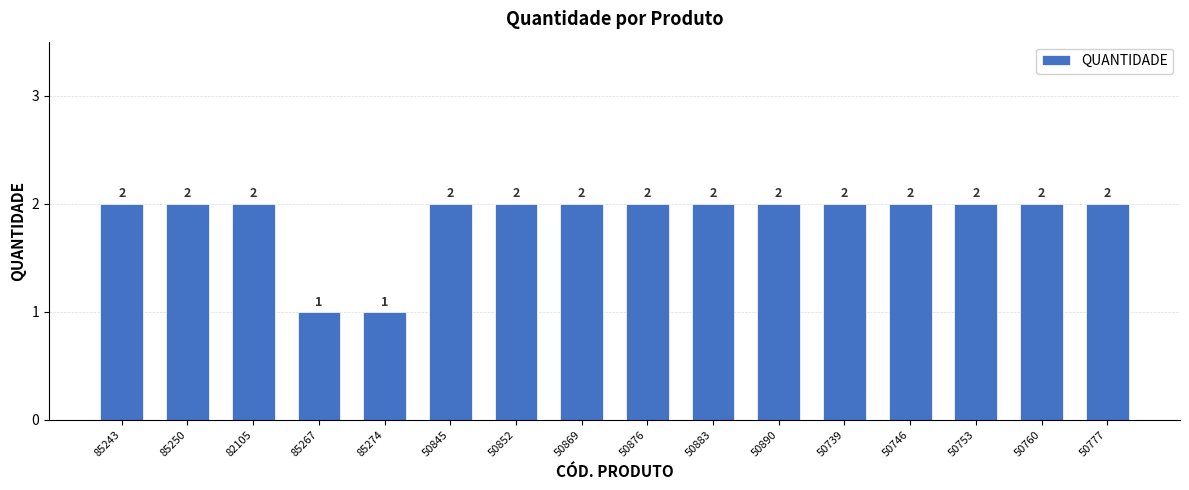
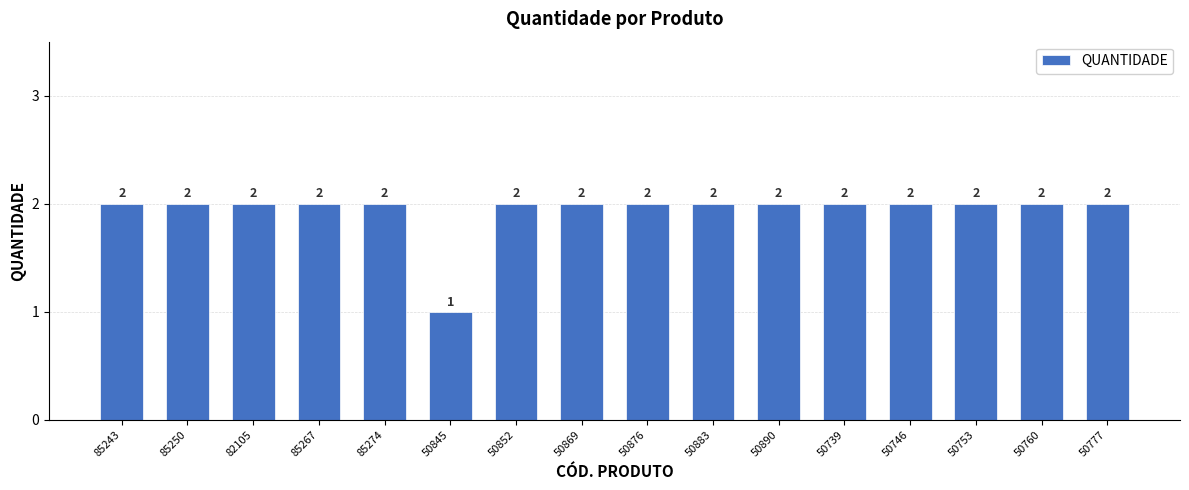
85267: 1 -> 2
85274: 1 -> 2
50845: 2 -> 1
